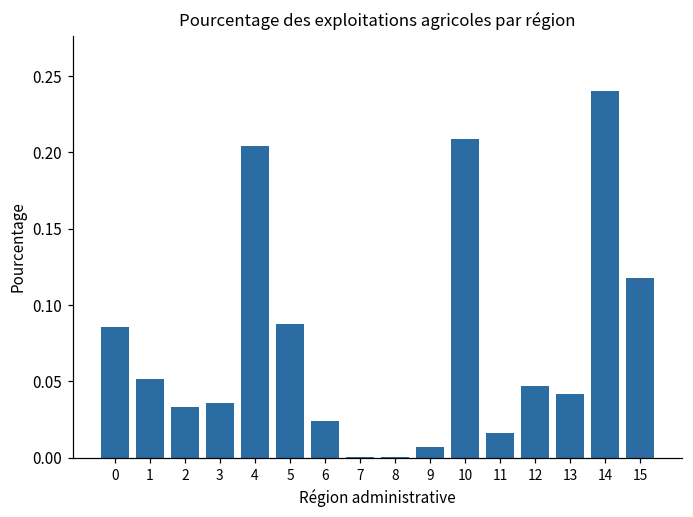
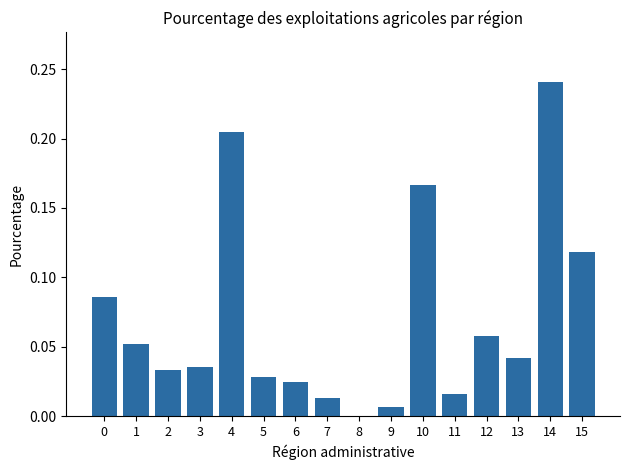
5: 0.088 -> 0.028
7: 0.000 -> 0.013
10: 0.209 -> 0.167
12: 0.047 -> 0.058
